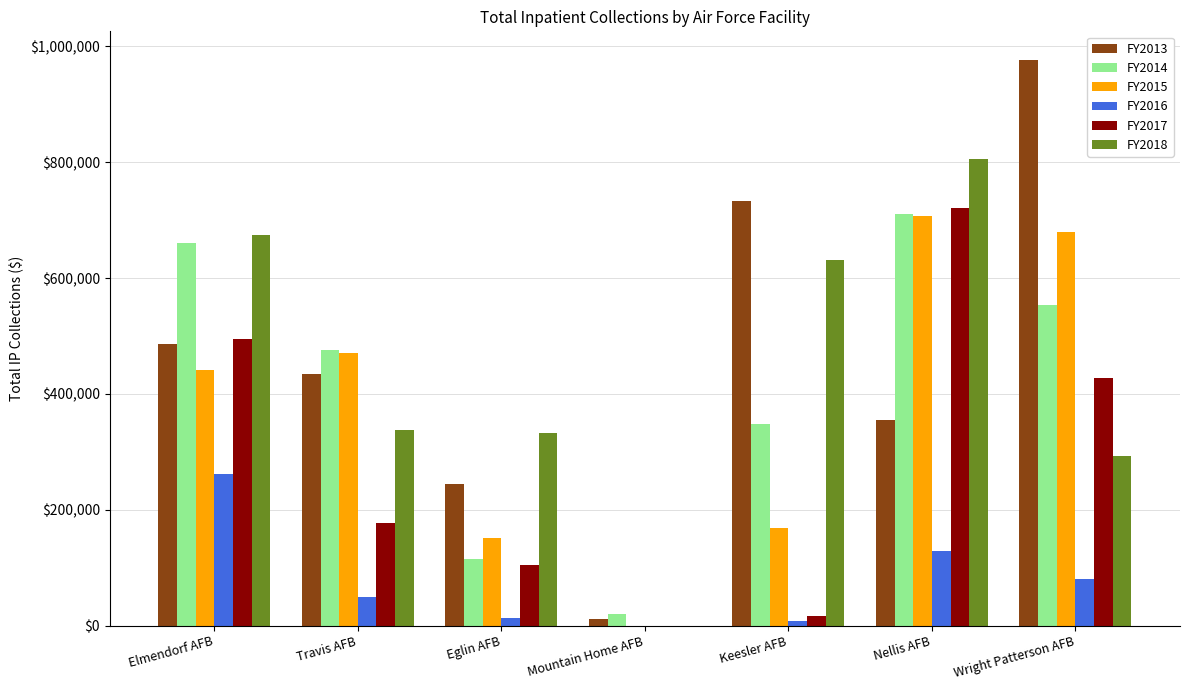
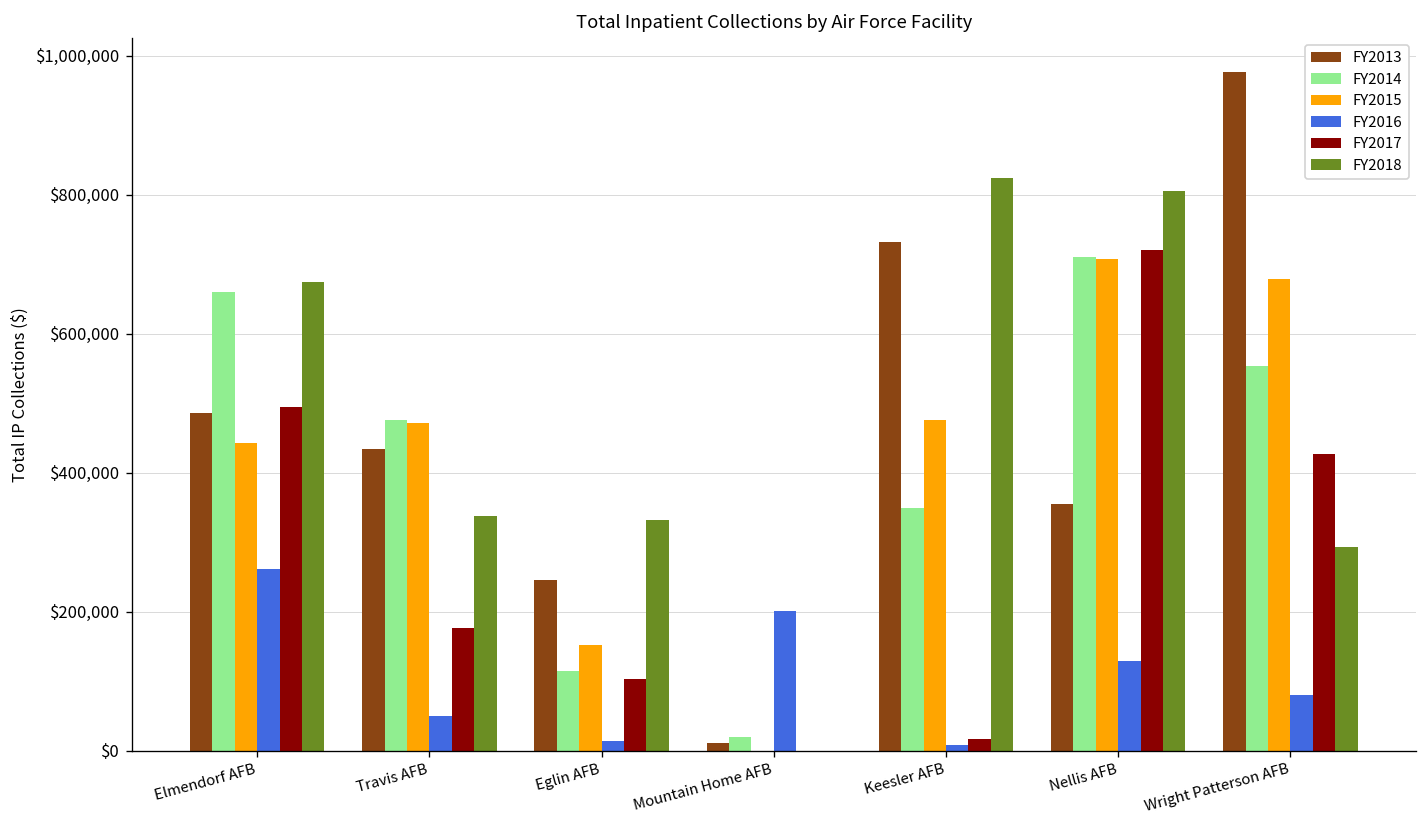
FY2016, Mountain Home AFB: $0 -> $200,000
FY2015, Keesler AFB: $170,000 -> $480,000
FY2018, Keesler AFB: $630,000 -> $820,000
